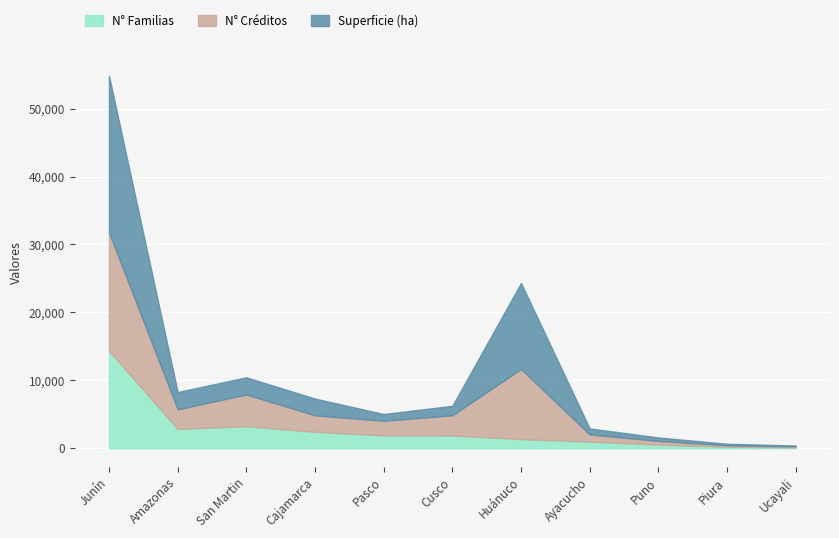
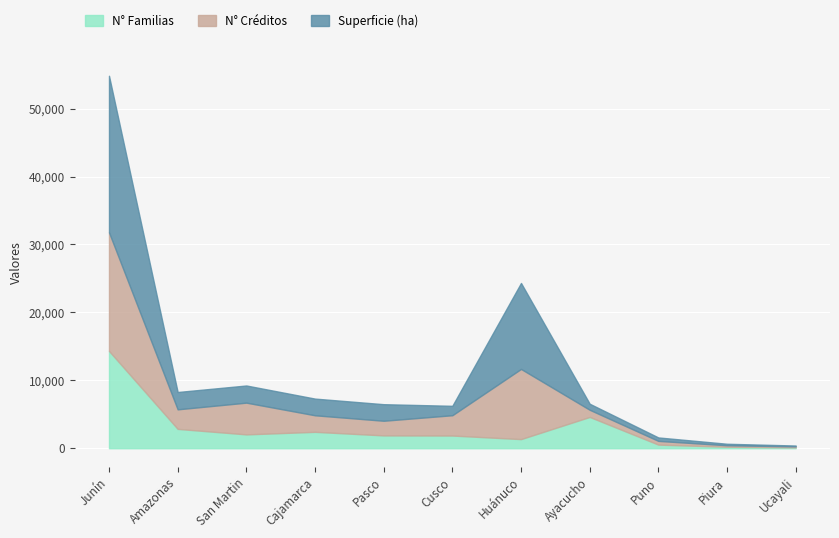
N° Familias, San Martin: 3,000 -> 2,000
Superficie (ha), Pasco: 1,000 -> 2,000
N° Familias, Ayacucho: 1,000 -> 5,000
